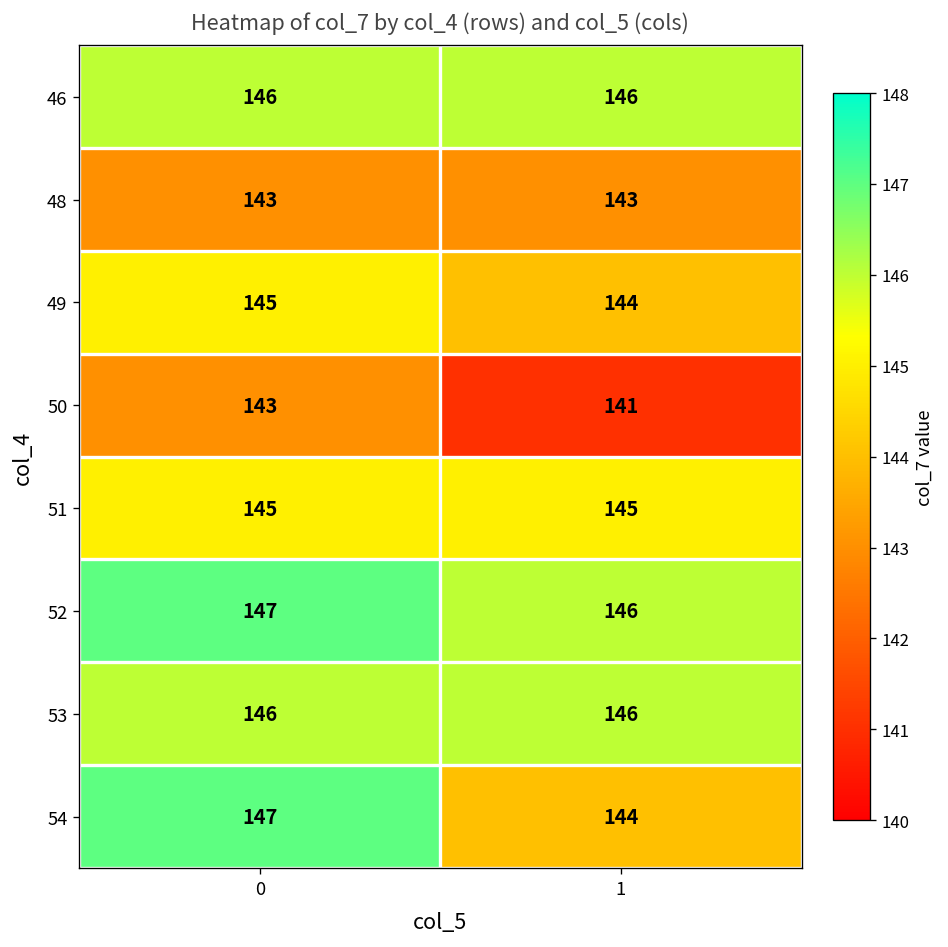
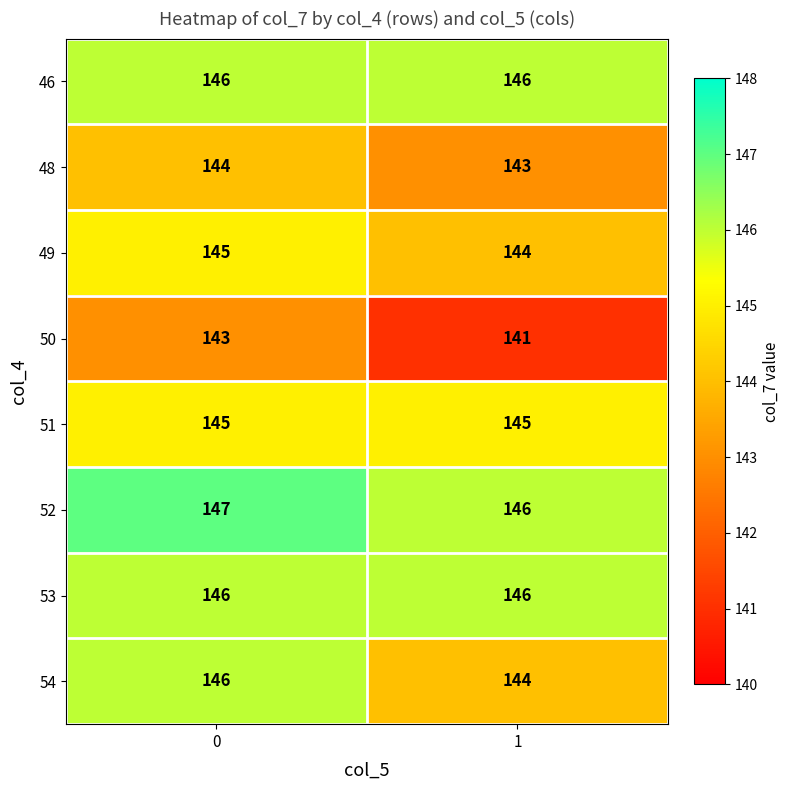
48, 0: 143 -> 144
54, 0: 147 -> 146
